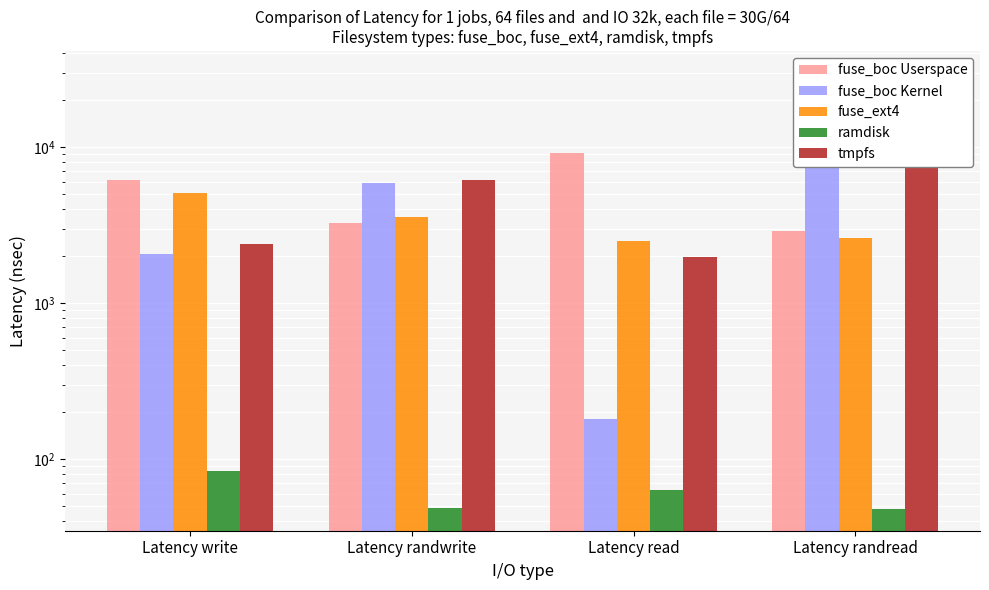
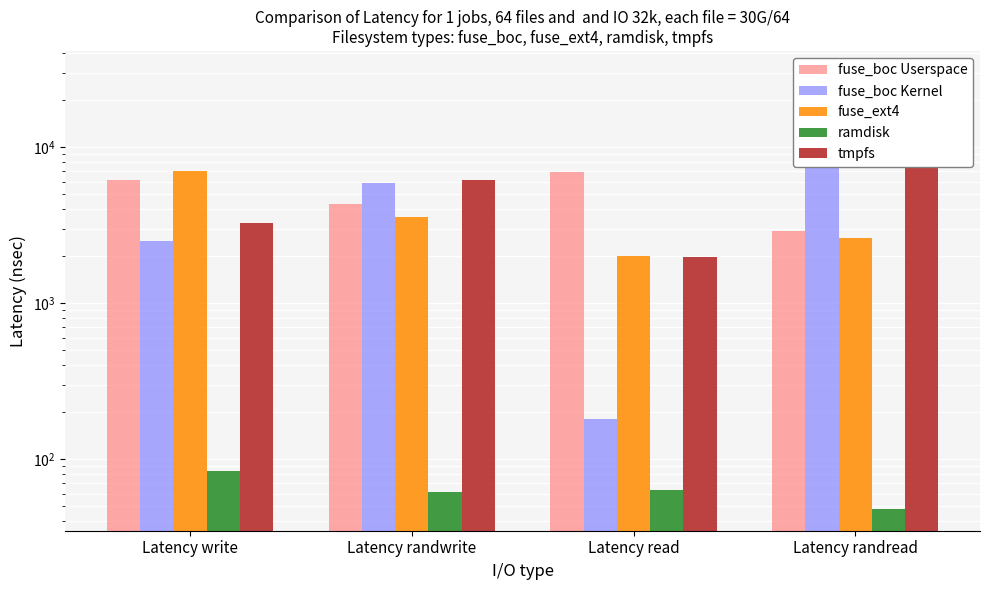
fuse_boc Kernel, Latency write: 2100 -> 2500
fuse_ext4, Latency write: 5100 -> 7000
tmpfs, Latency write: 2400 -> 3300
fuse_boc Userspace, Latency randwrite: 3300 -> 4300
ramdisk, Latency randwrite: 49 -> 62
fuse_boc Userspace, Latency read: 9000 -> 7000
fuse_ext4, Latency read: 2500 -> 2000
